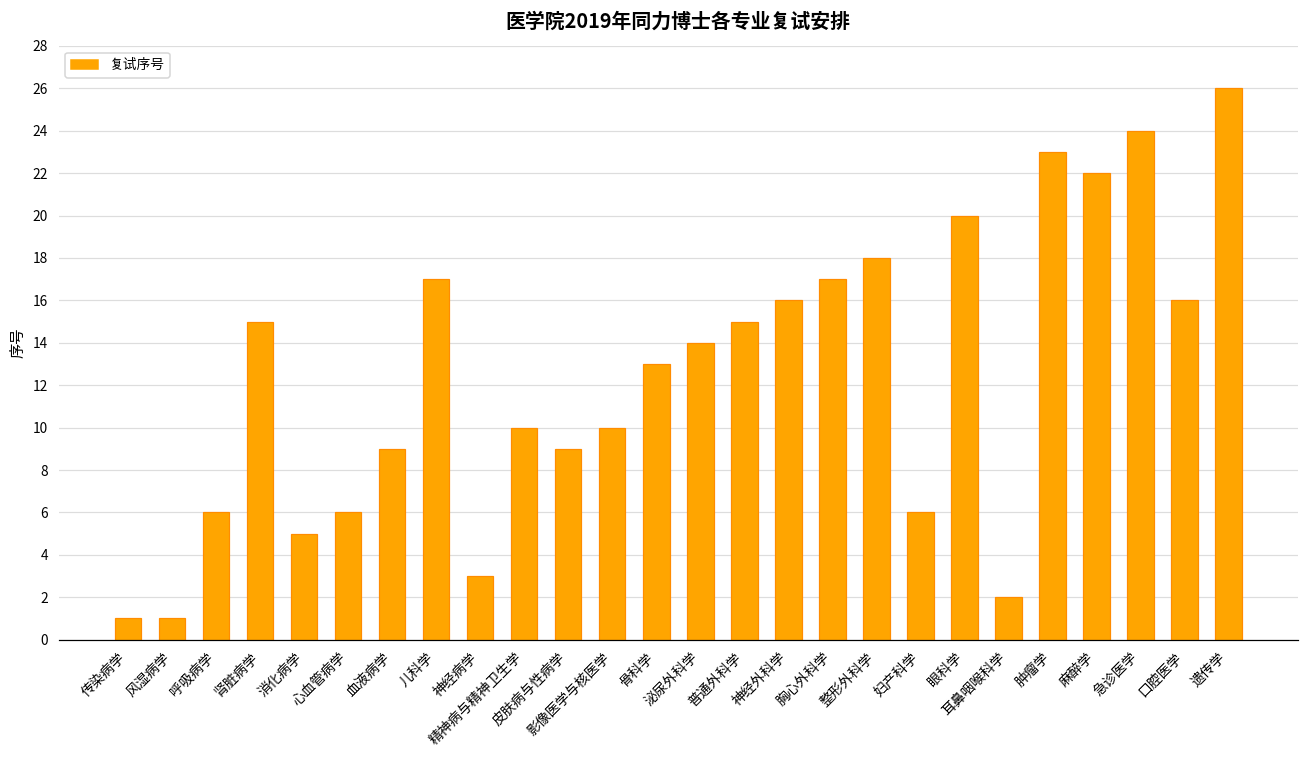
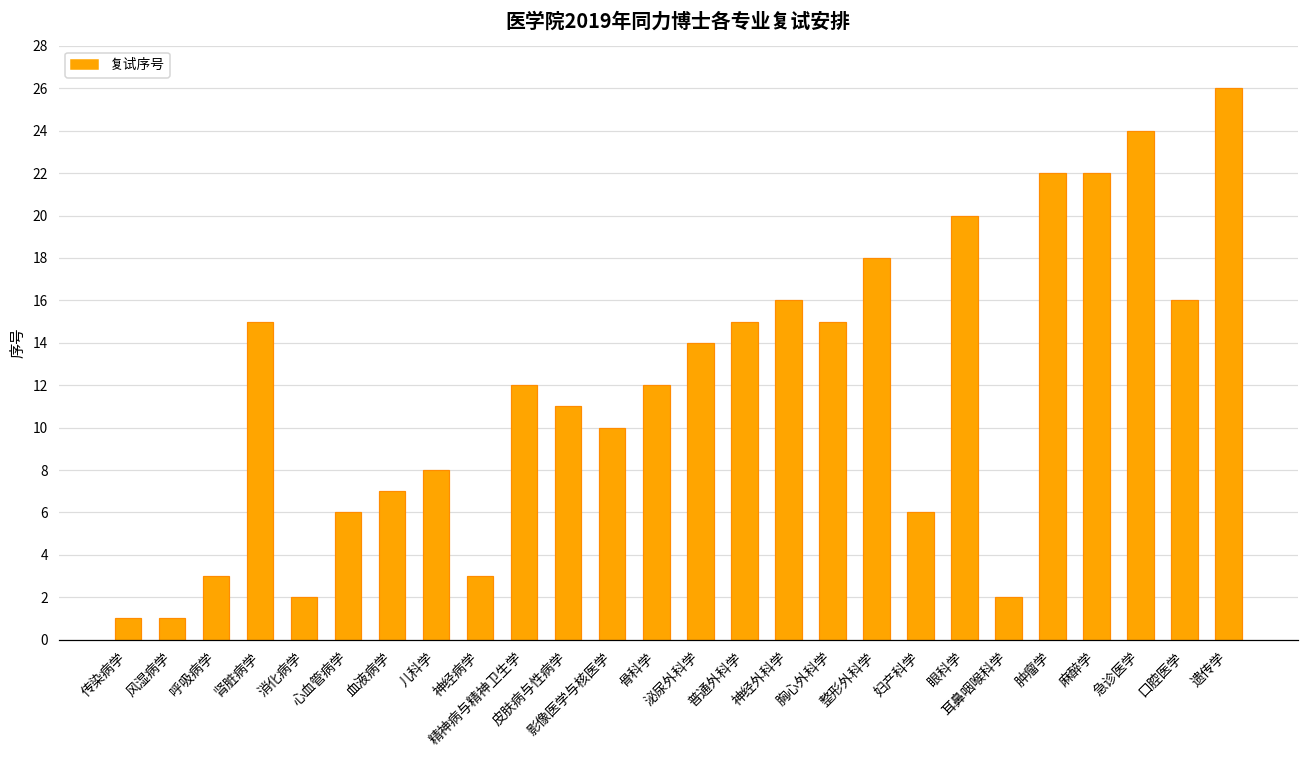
呼吸病学: 6 -> 3
消化病学: 5 -> 2
血液病学: 9 -> 7
儿科学: 17 -> 8
精神病与精神卫生学: 10 -> 12
皮肤病与性病学: 9 -> 11
骨科学: 13 -> 12
胸心外科学: 17 -> 15
肿瘤学: 23 -> 22
